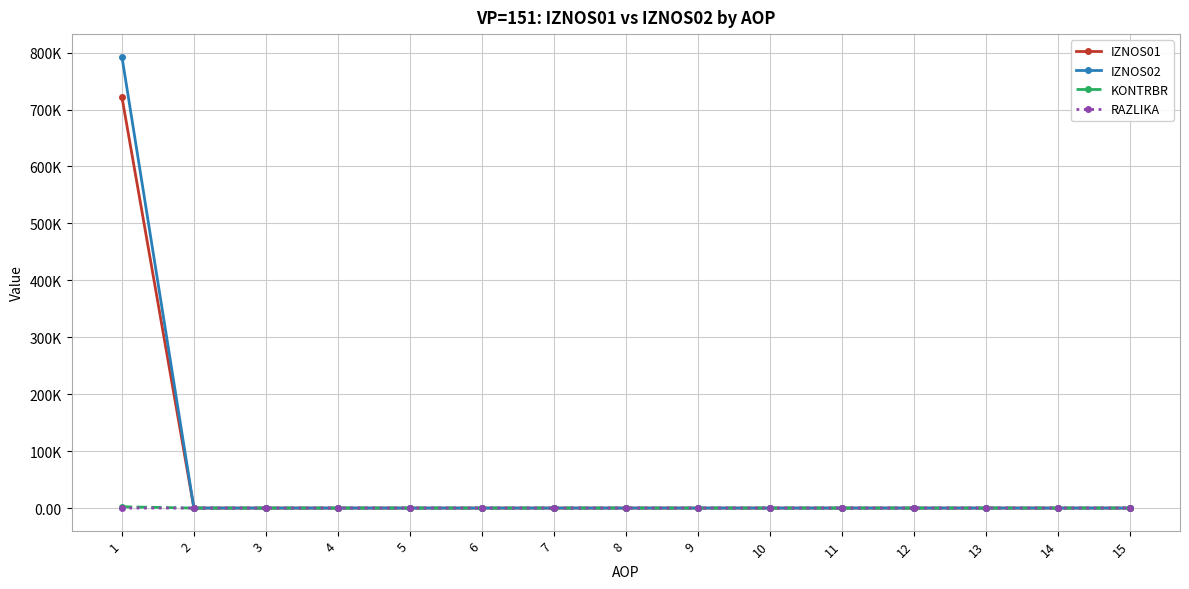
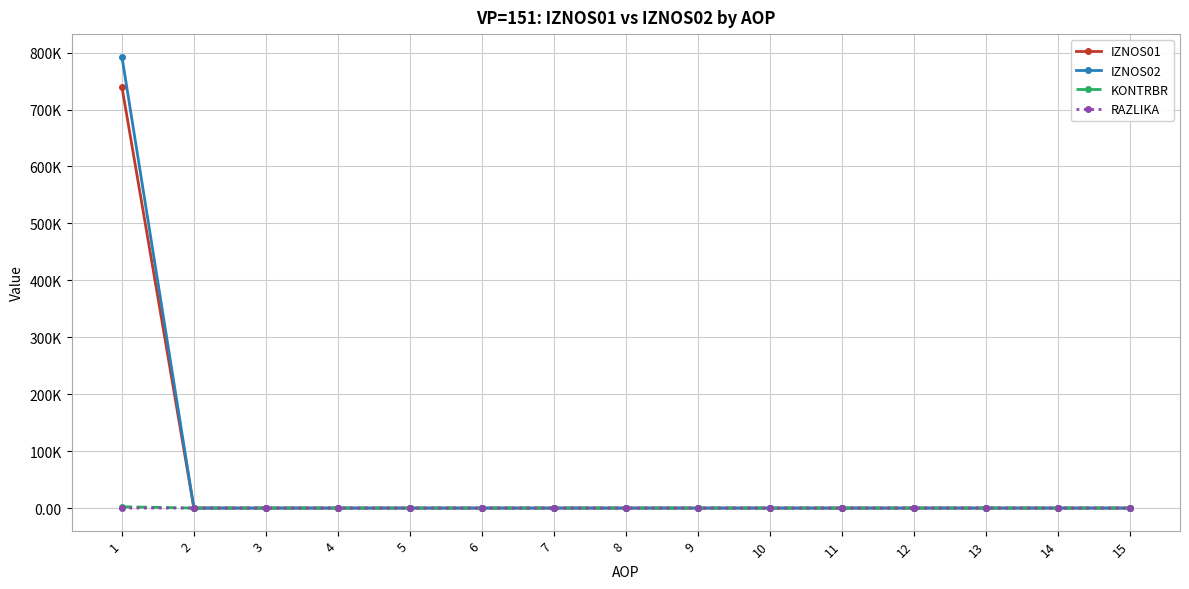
IZNOS01, 1: 720000 -> 740000
